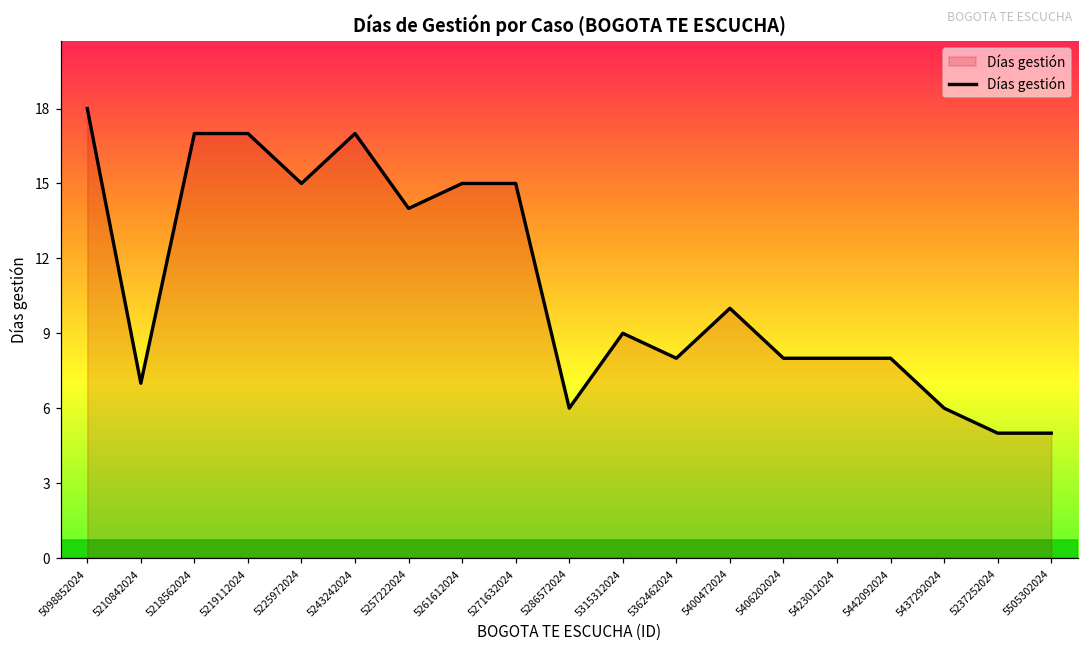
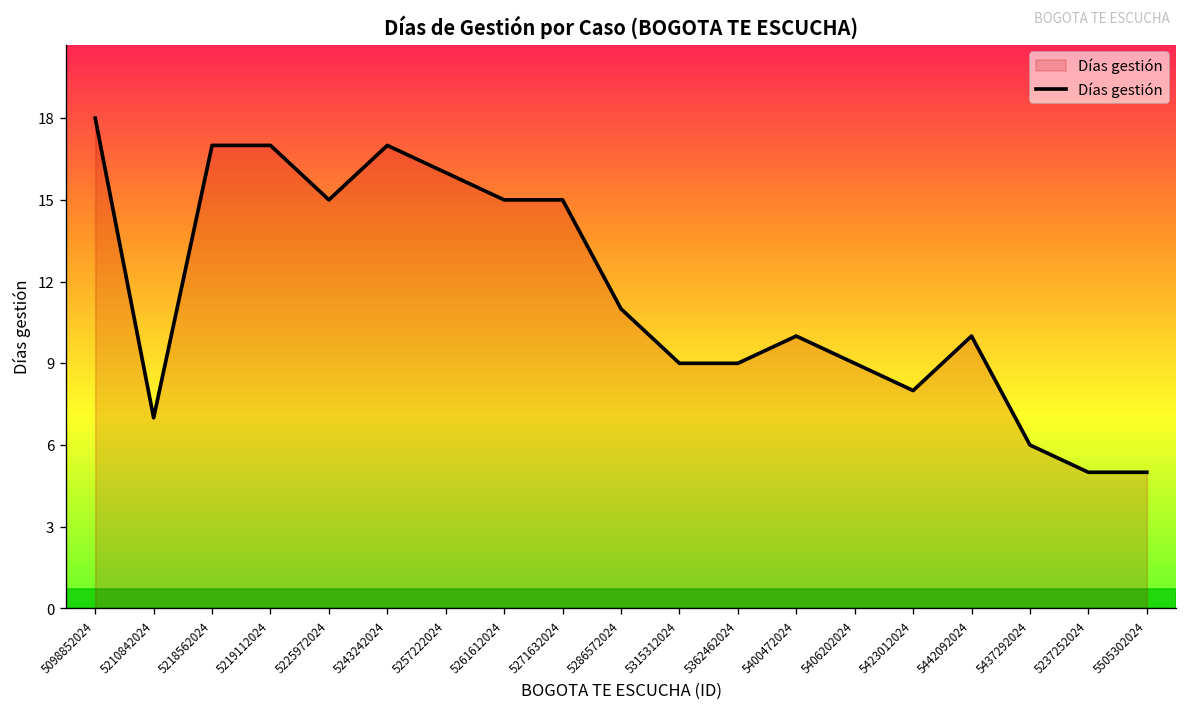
5257222024: 14 -> 16
5286572024: 6 -> 11
5362462024: 8 -> 9
5406202024: 8 -> 9
5442092024: 8 -> 10
